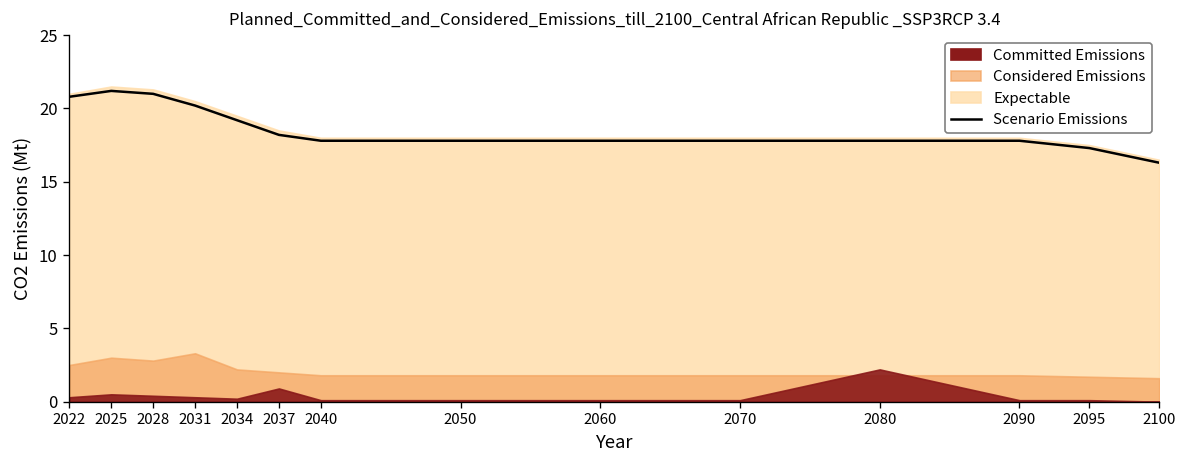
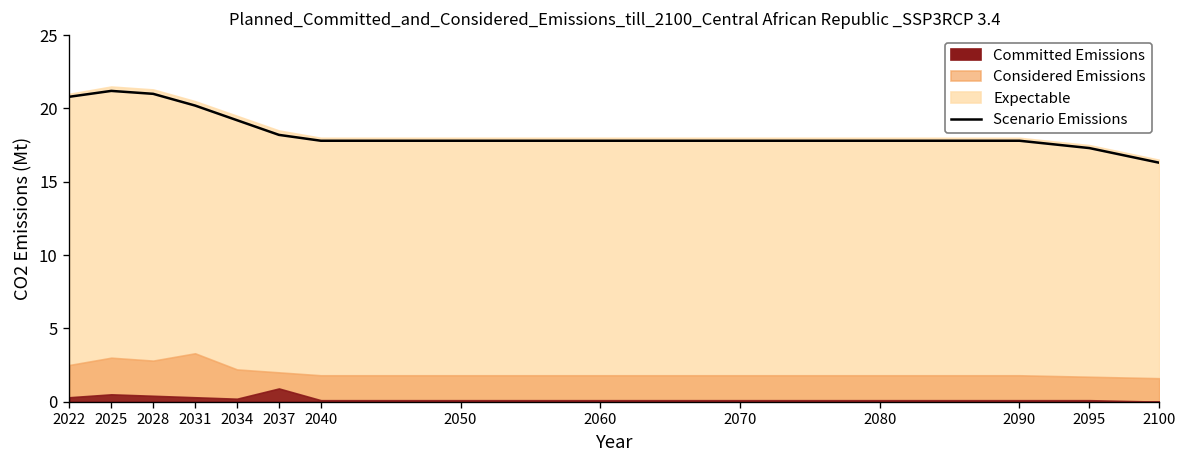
Committed Emissions, 2080: 2.2 -> 0.1
